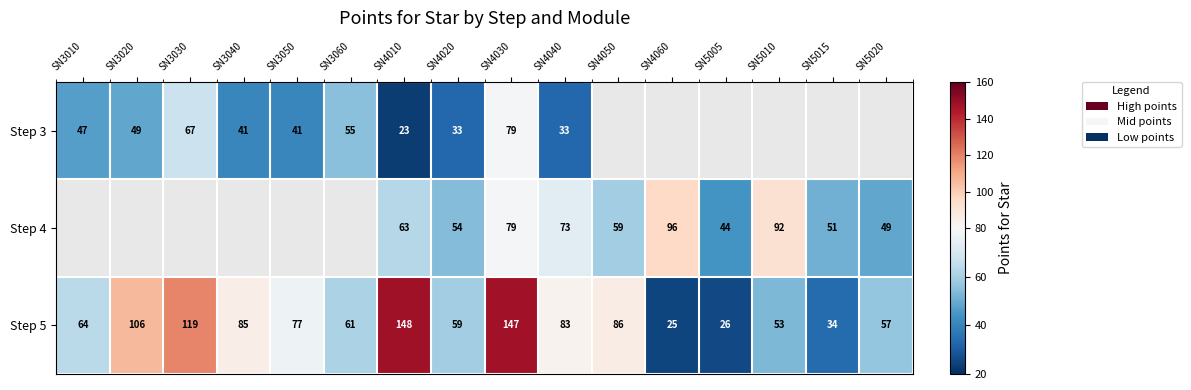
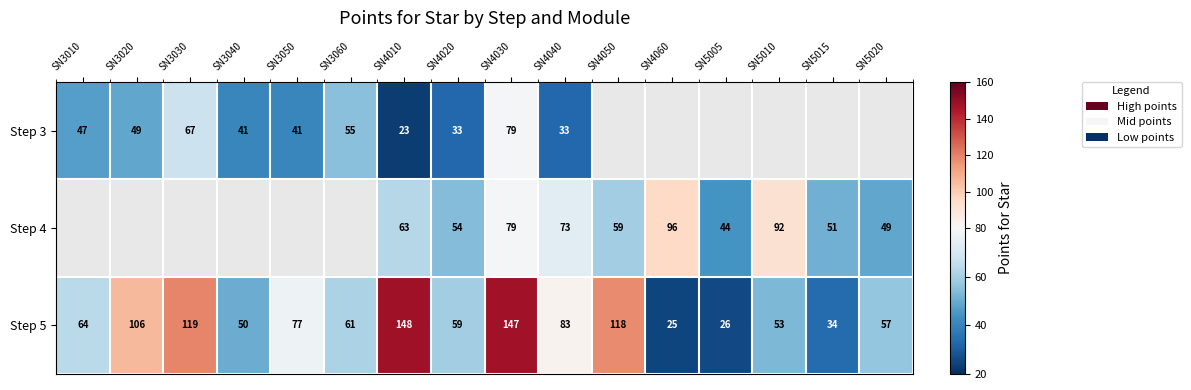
Step 5, SN3040: 85 -> 50
Step 5, SN4050: 86 -> 118
